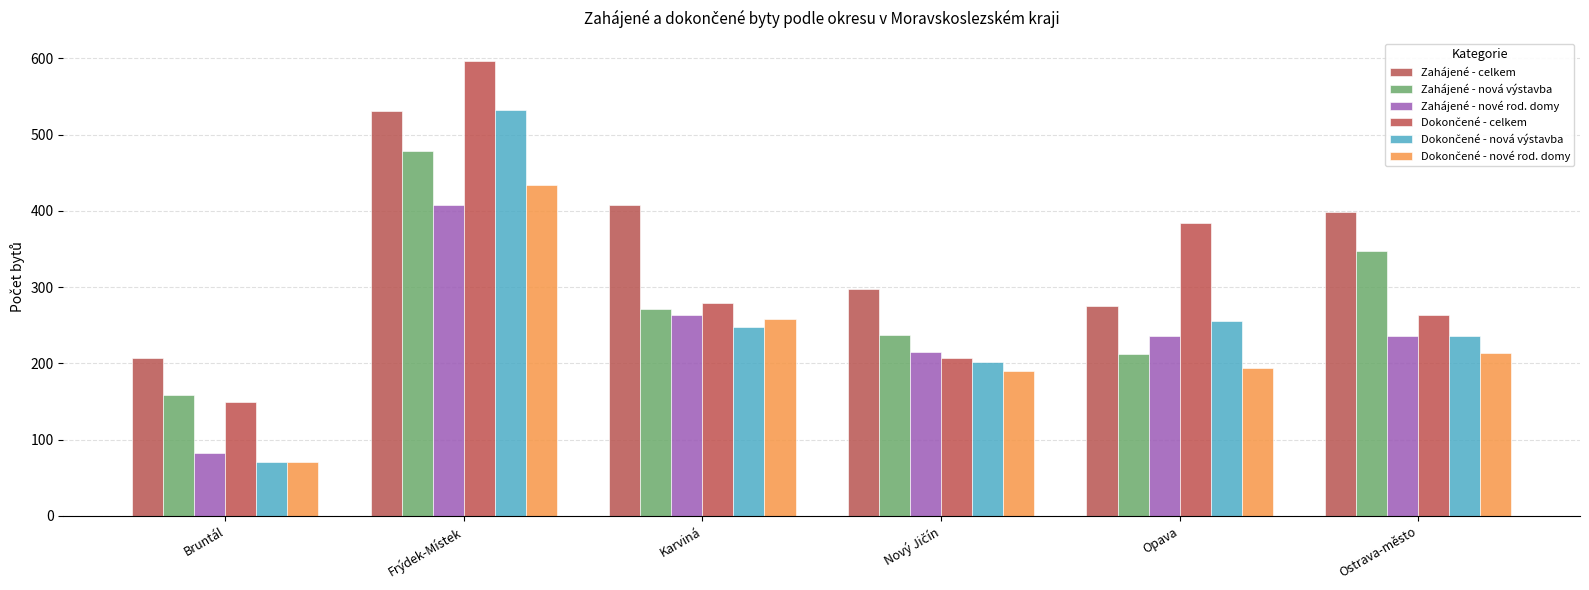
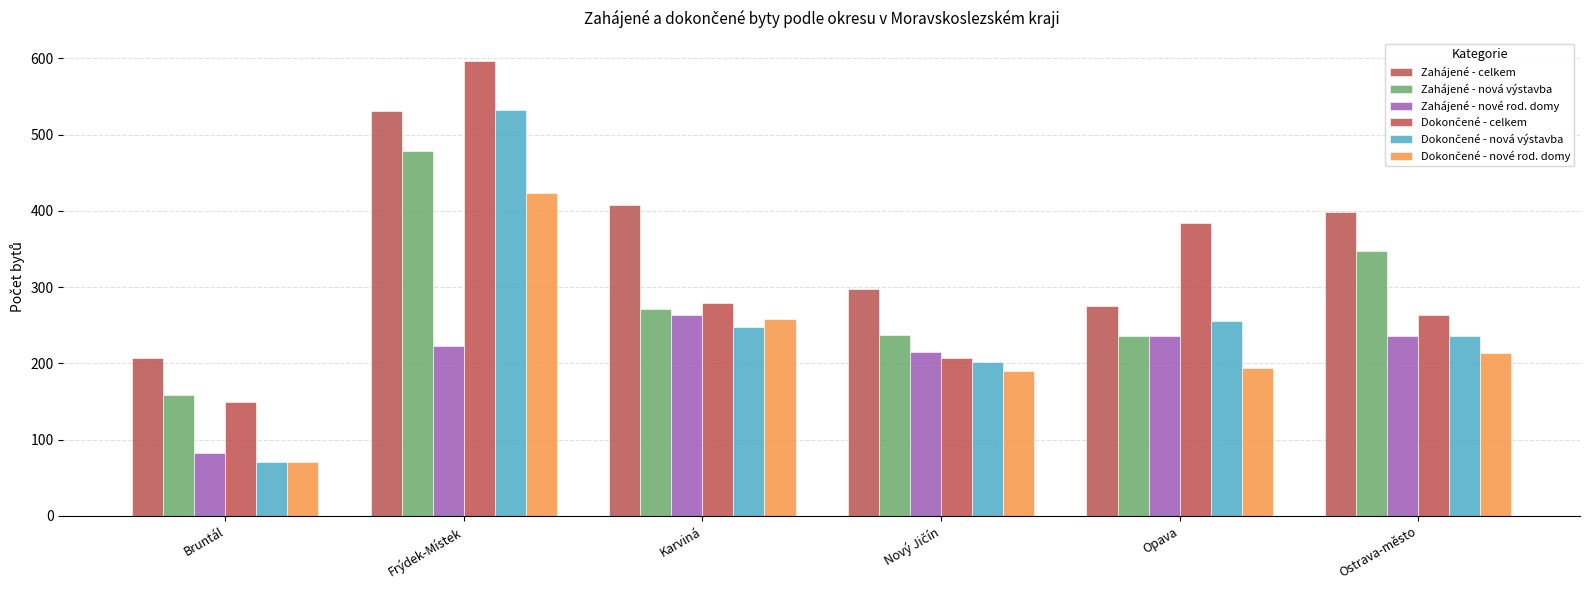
Zahájené - nové rod. domy, Frýdek-Místek: 410 -> 220
Dokončené - nové rod. domy, Frýdek-Místek: 430 -> 420
Zahájené - nová výstavba, Opava: 210 -> 240
